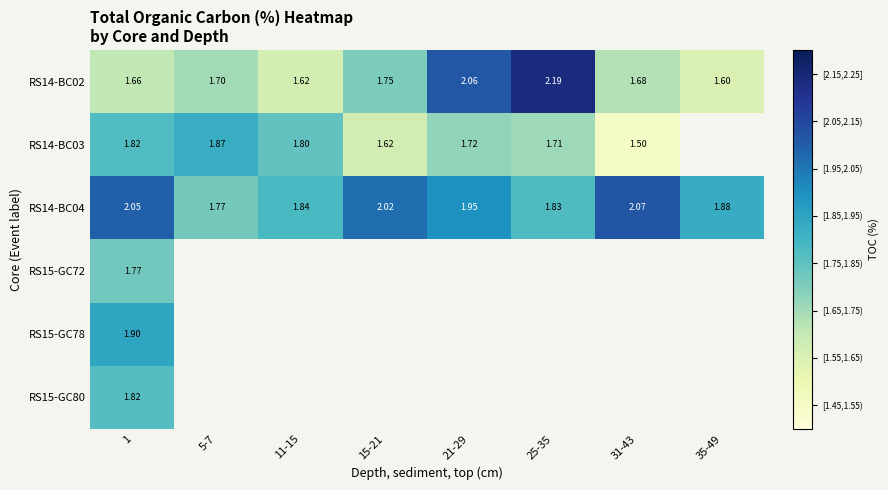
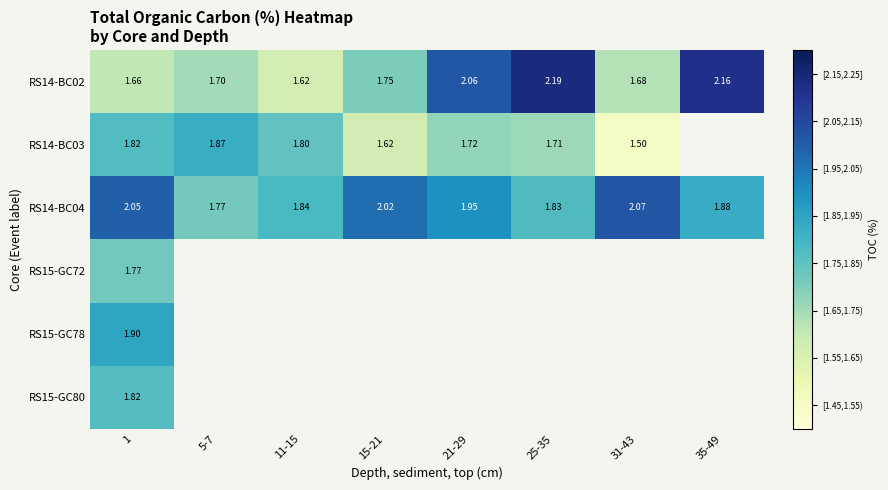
RS14-BC02, 35-49: 1.60 -> 2.16
